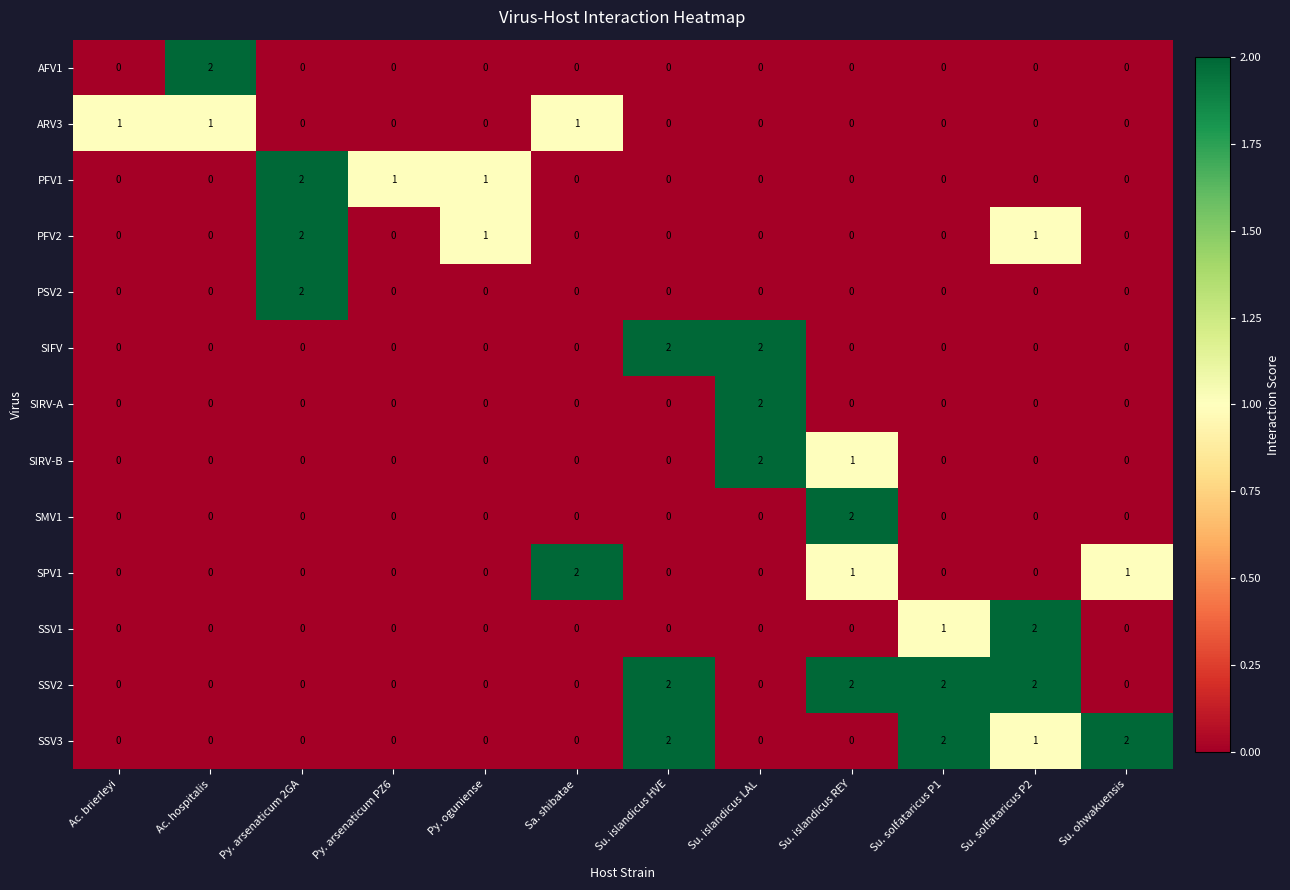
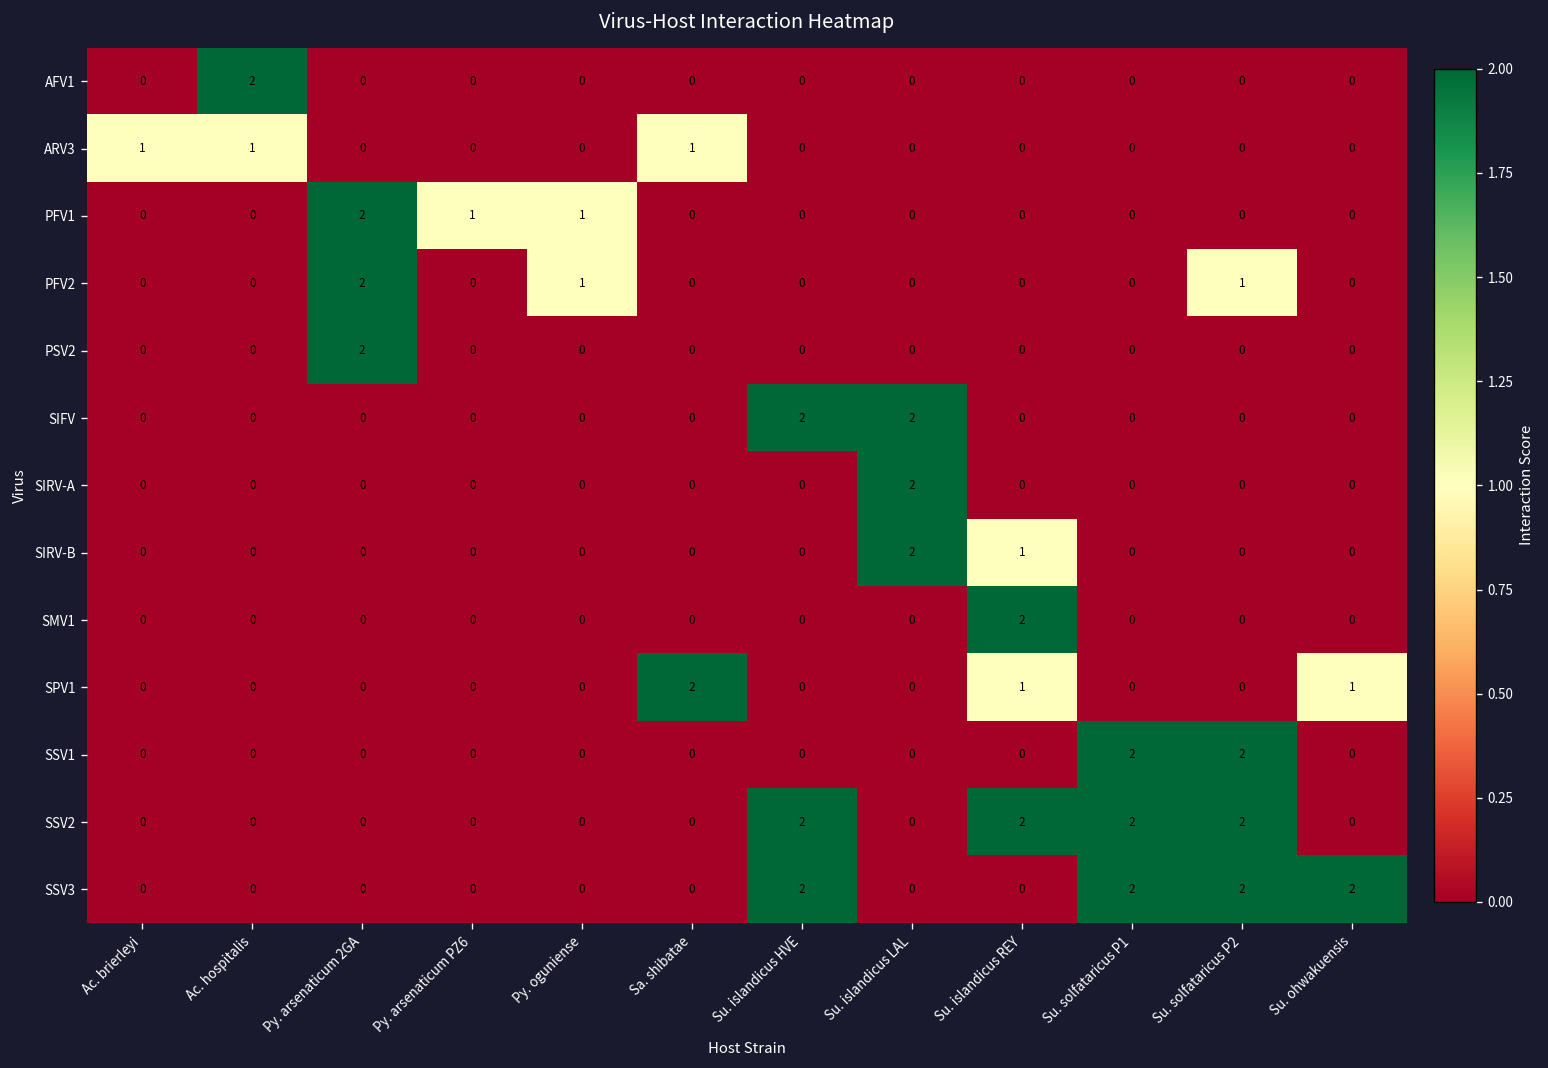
SSV1, Su. solfataricus P1: 1 -> 2
SSV3, Su. solfataricus P2: 1 -> 2
